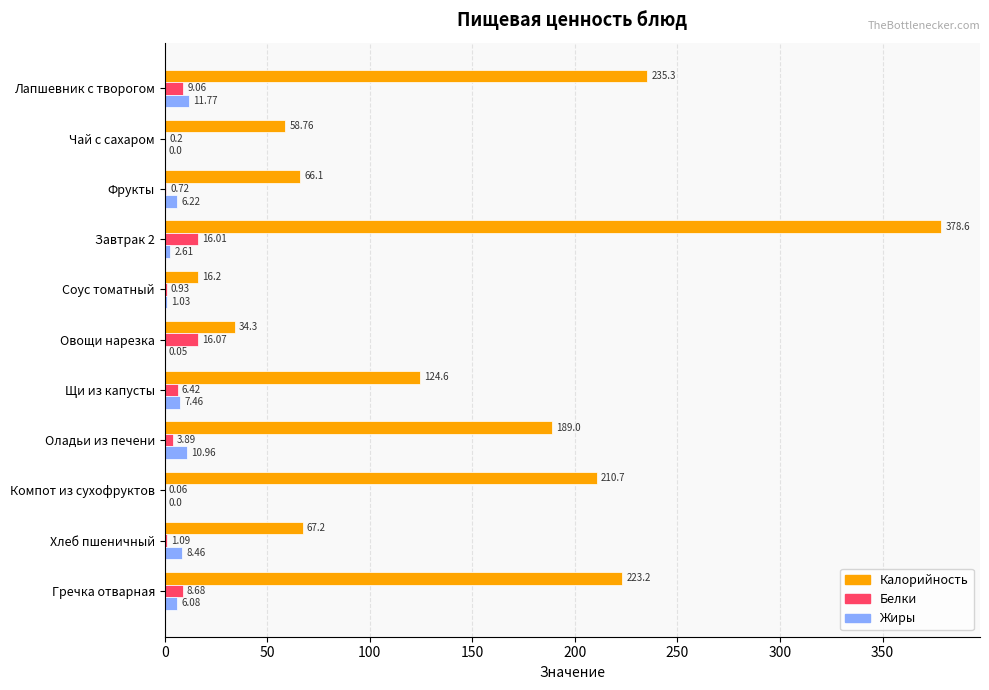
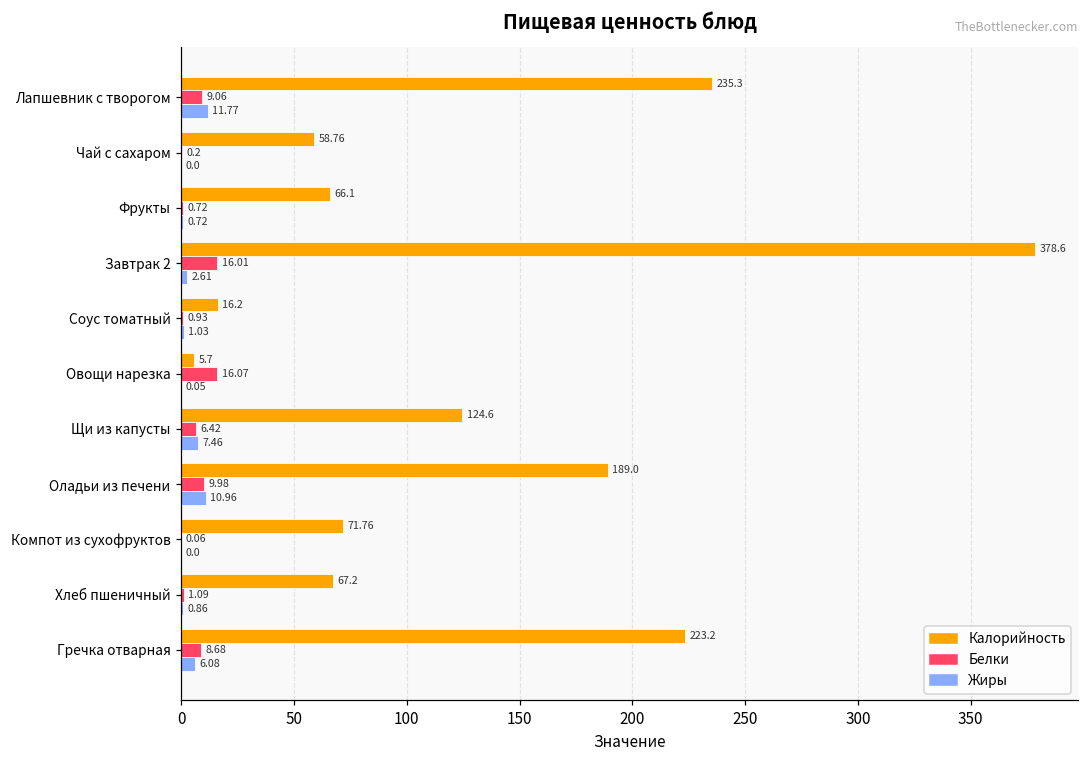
Жиры, Фрукты: 6.22 -> 0.72
Калорийность, Овощи нарезка: 34.3 -> 5.7
Белки, Оладьи из печени: 3.89 -> 9.98
Калорийность, Компот из сухофруктов: 210.7 -> 71.76
Жиры, Хлеб пшеничный: 8.46 -> 0.86
